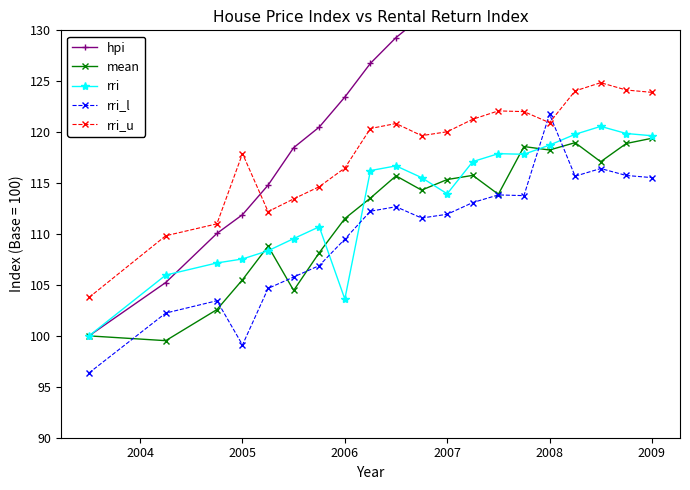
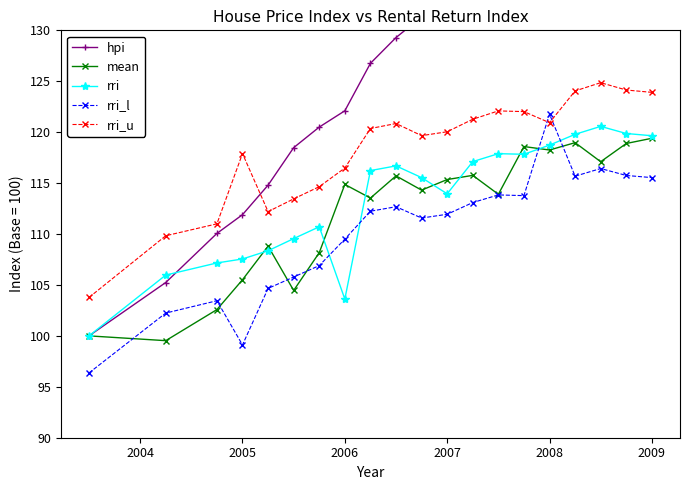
hpi, 2006: 123.5 -> 122.1
mean, 2006: 111.5 -> 114.9
